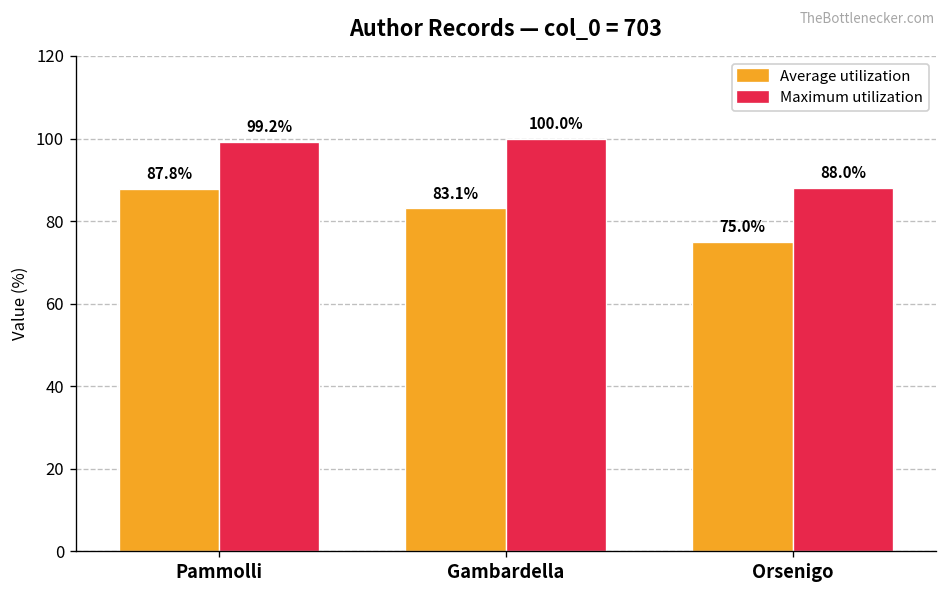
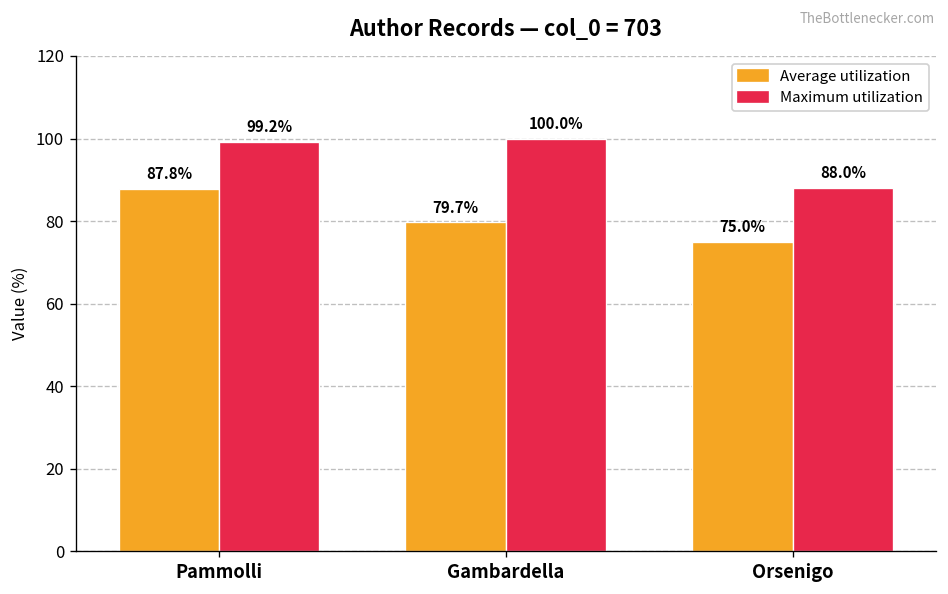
Average utilization, Gambardella: 83.1% -> 79.7%
